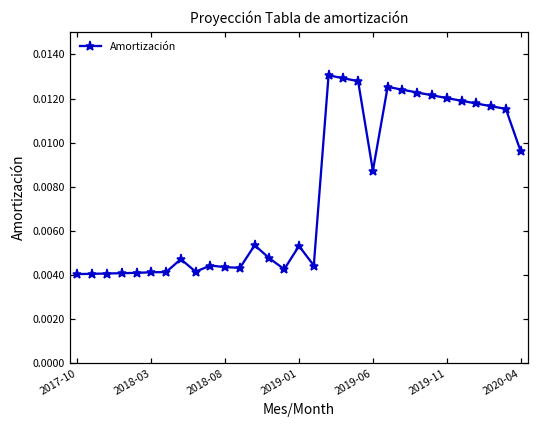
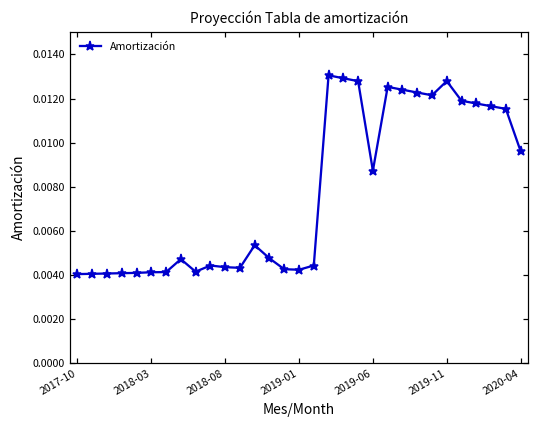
2019-01: 0.0053 -> 0.0042
2019-11: 0.0120 -> 0.0128
